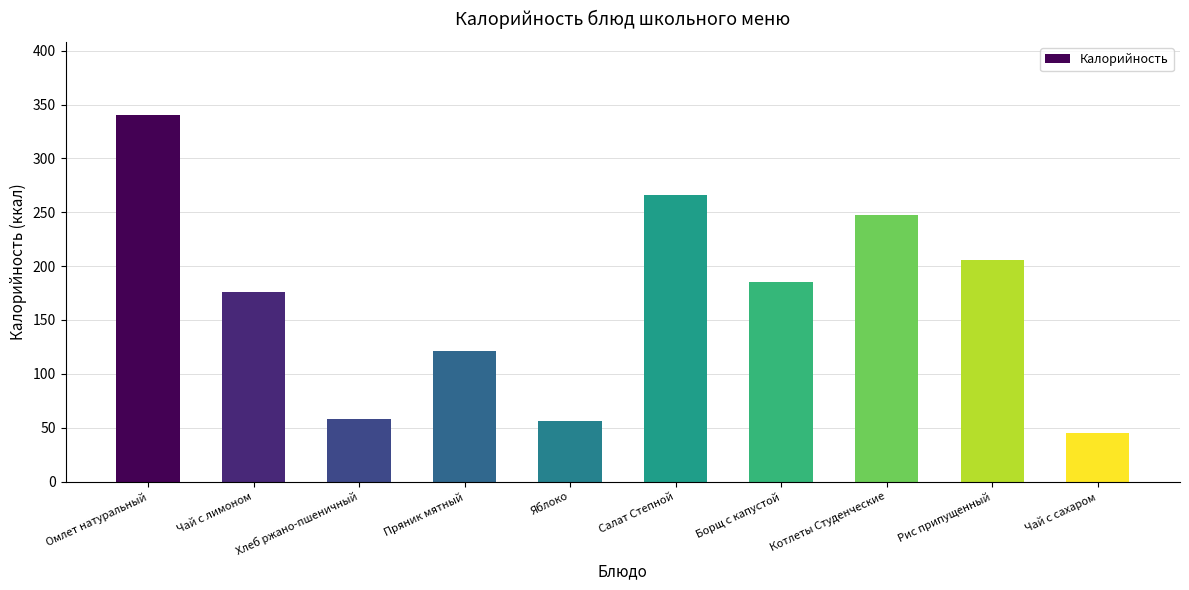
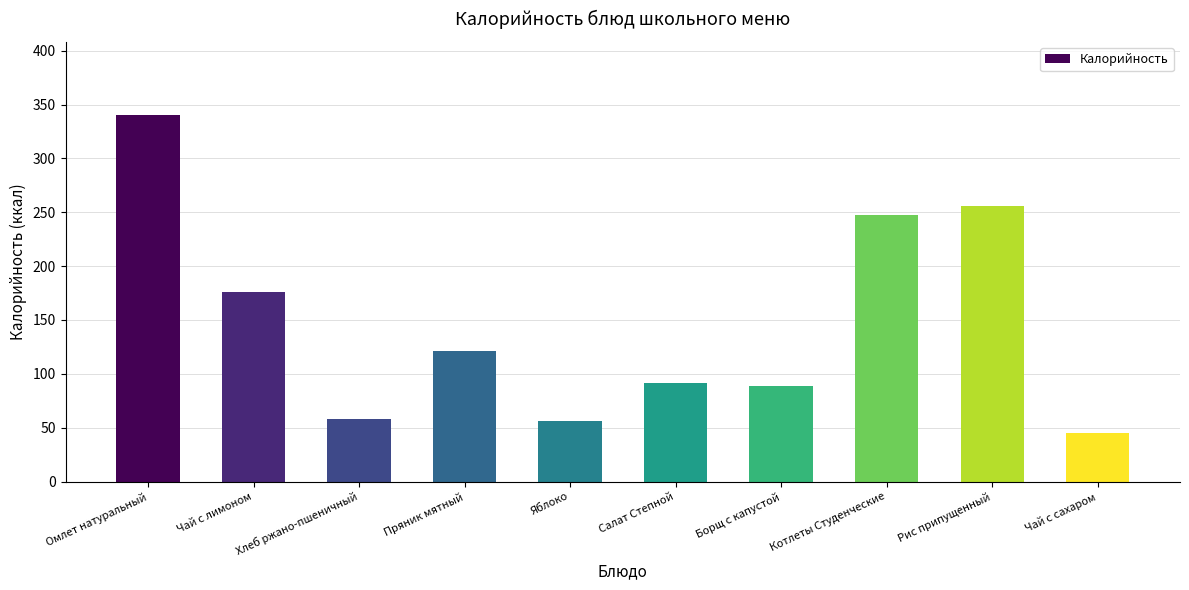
Салат Степной: 266 -> 91
Борщ с капустой: 186 -> 89
Рис припущенный: 206 -> 256
